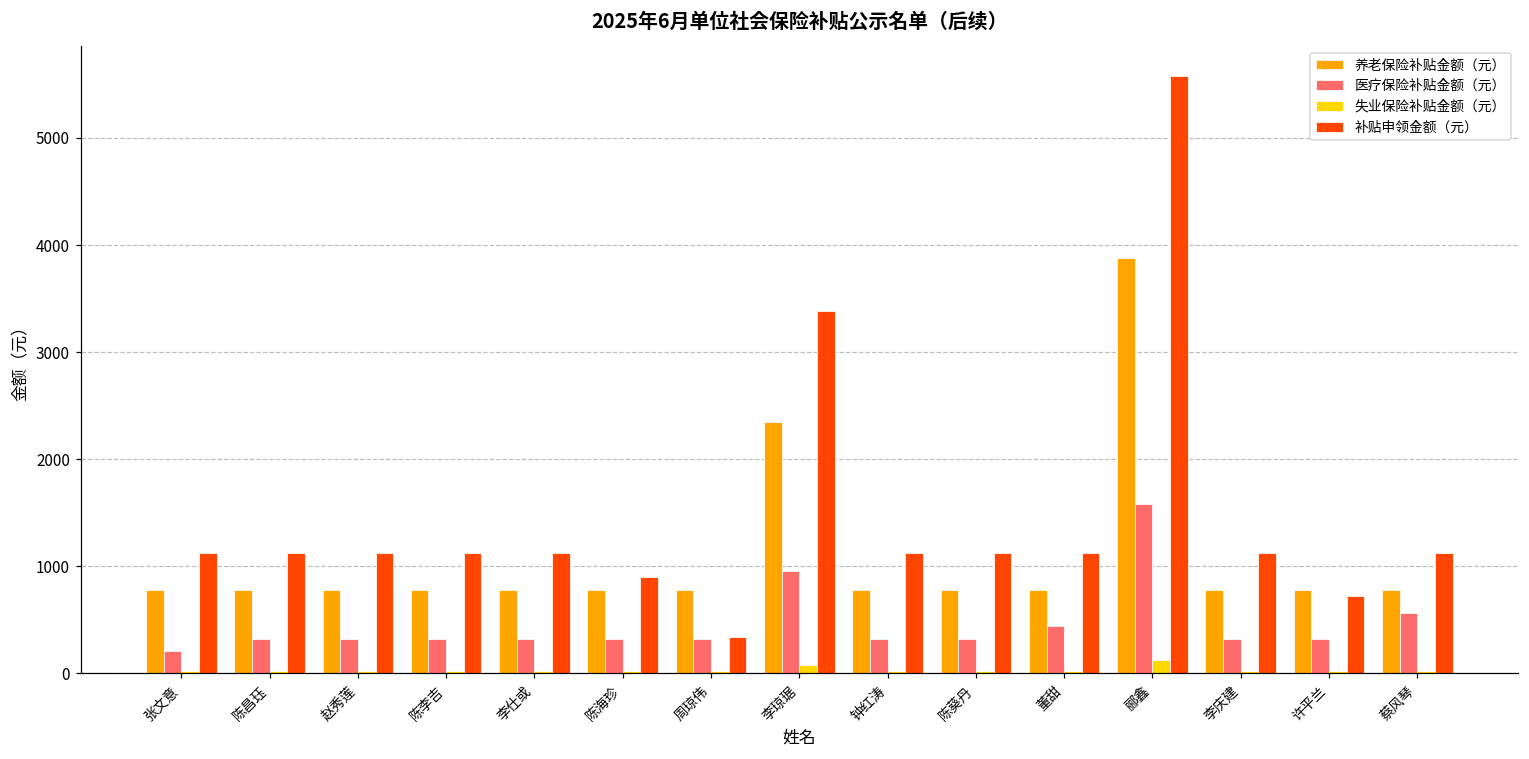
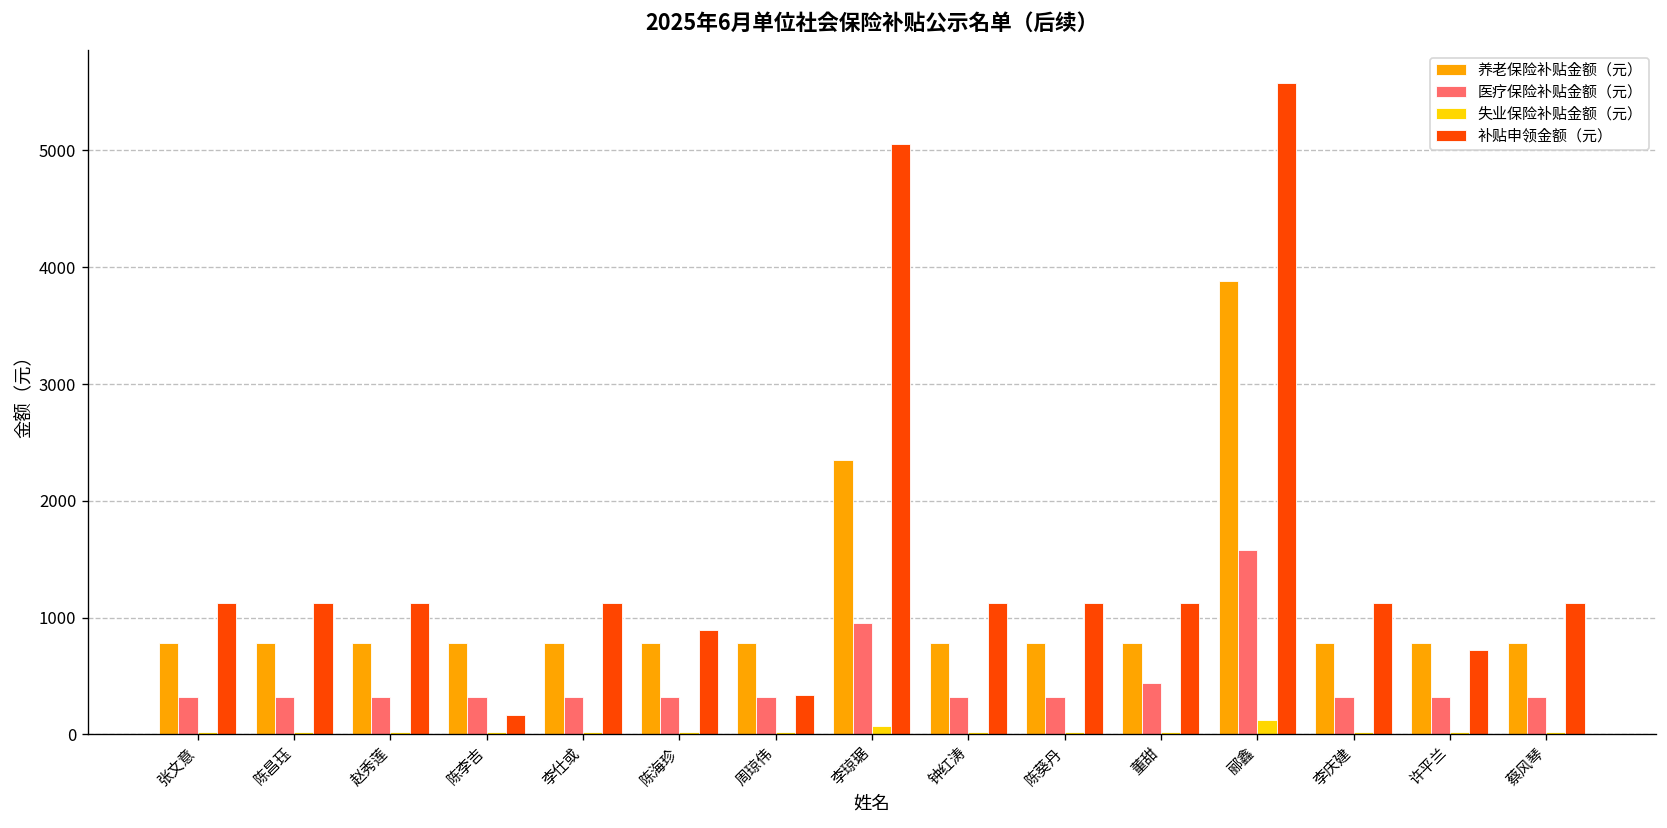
医疗保险补贴金额（元）, 张文意: 200 -> 300
补贴申领金额（元）, 陈李吉: 1100 -> 200
补贴申领金额（元）, 李琼琚: 3400 -> 5100
医疗保险补贴金额（元）, 蔡风琴: 600 -> 300
